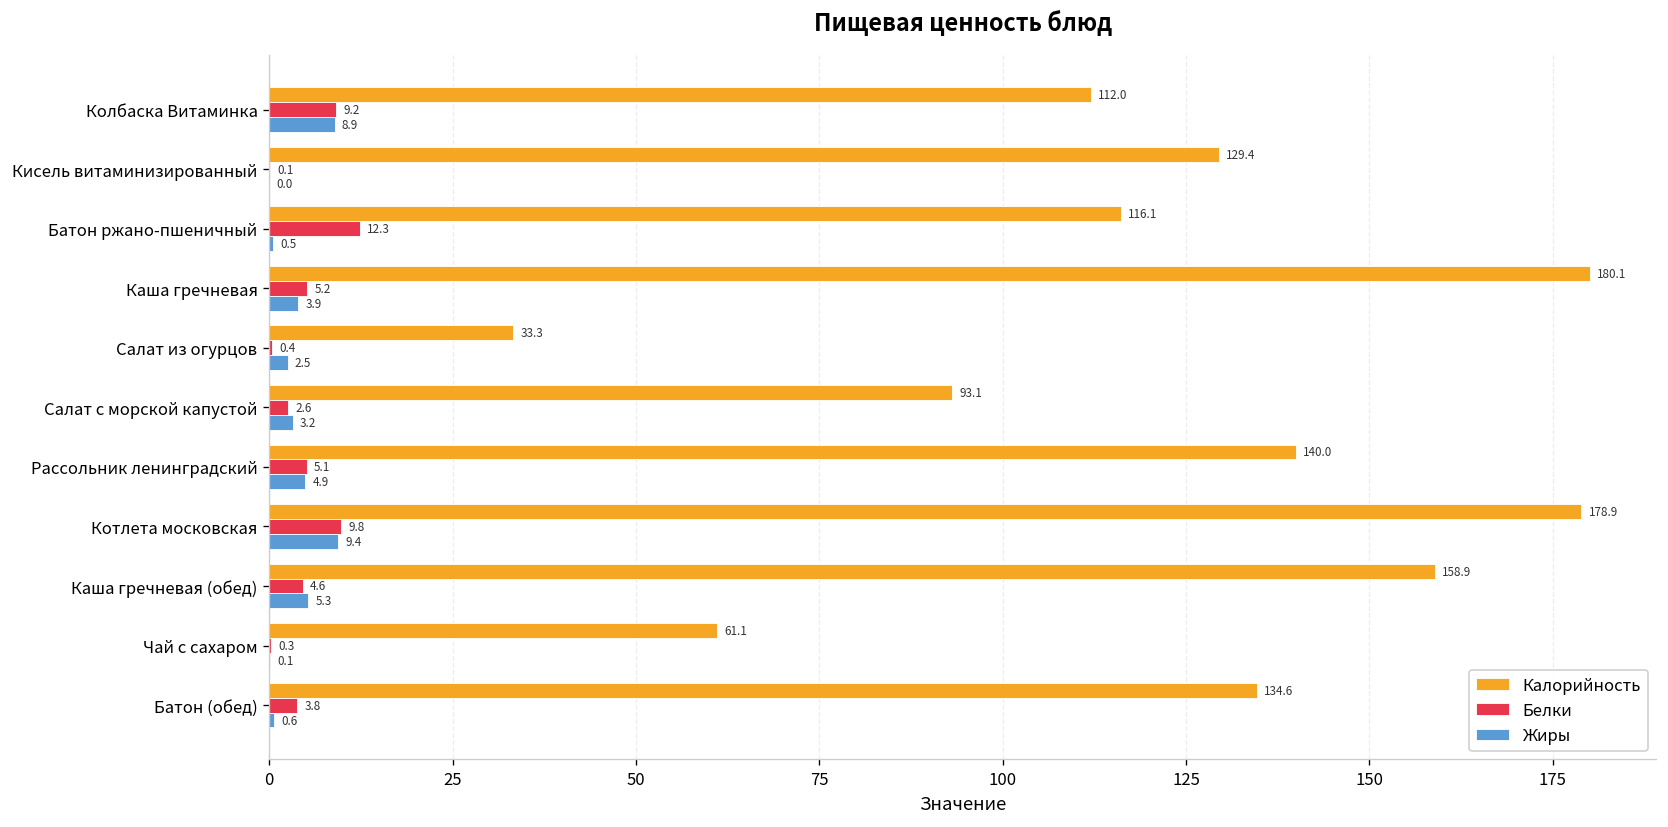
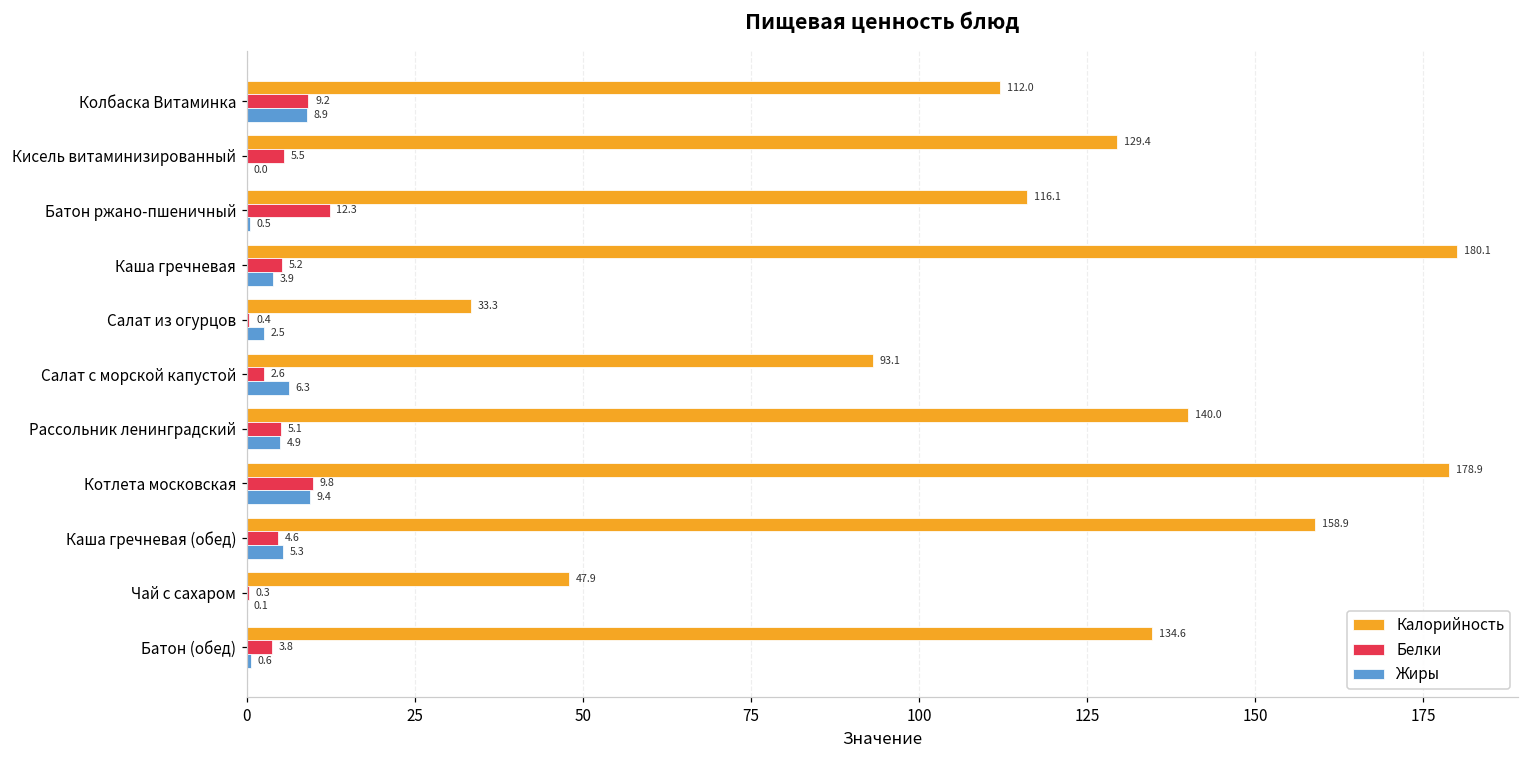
Белки, Кисель витаминизированный: 0.1 -> 5.5
Жиры, Салат с морской капустой: 3.2 -> 6.3
Калорийность, Чай с сахаром: 61.1 -> 47.9
